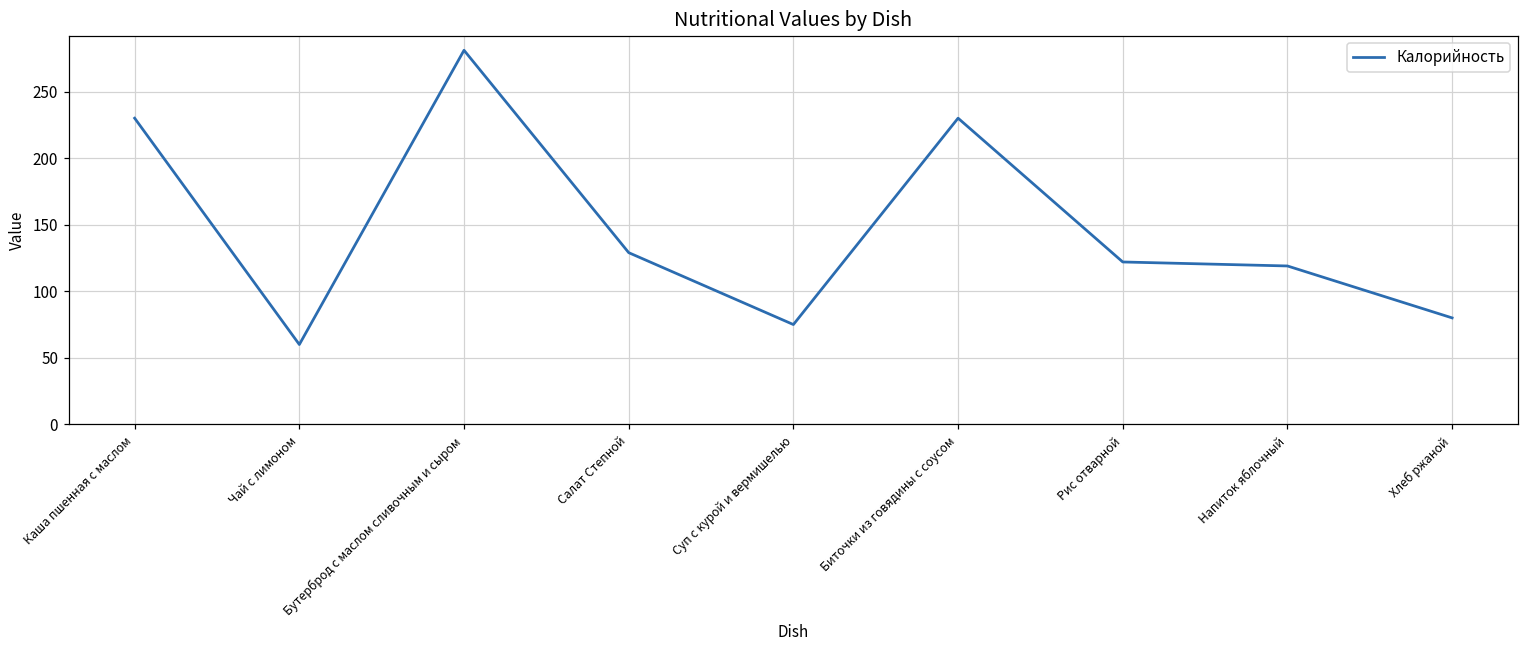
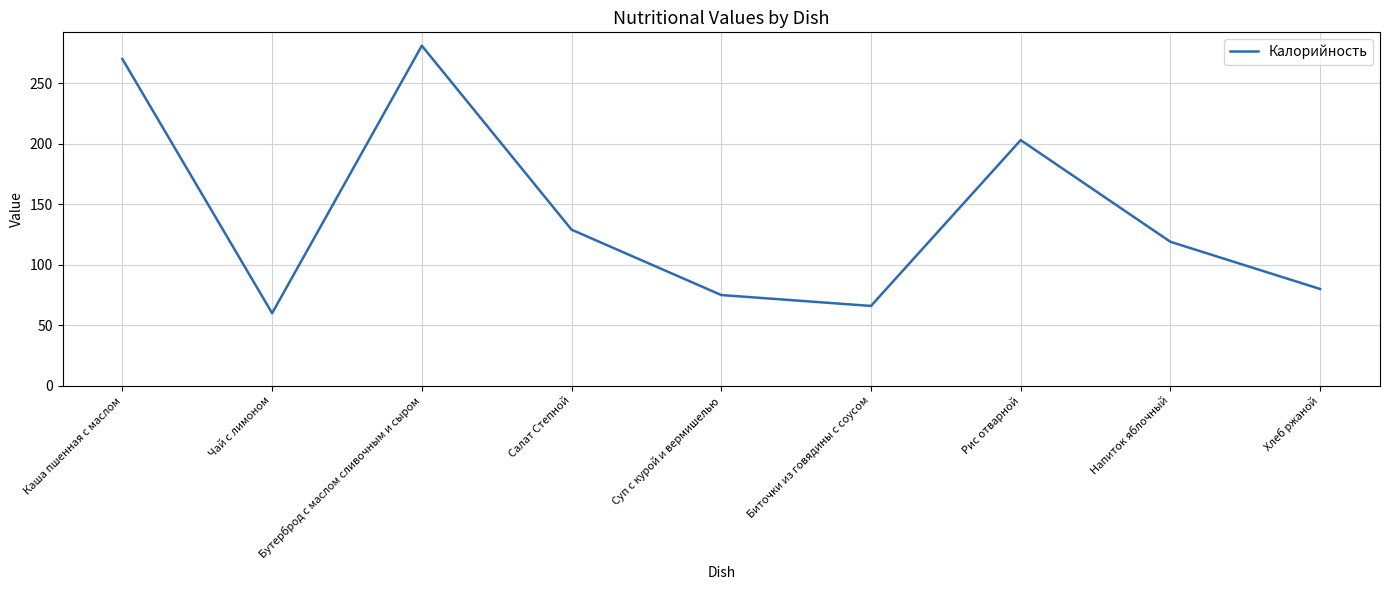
Каша пшенная с маслом: 230 -> 270
Биточки из говядины с соусом: 230 -> 66
Рис отварной: 122 -> 203
